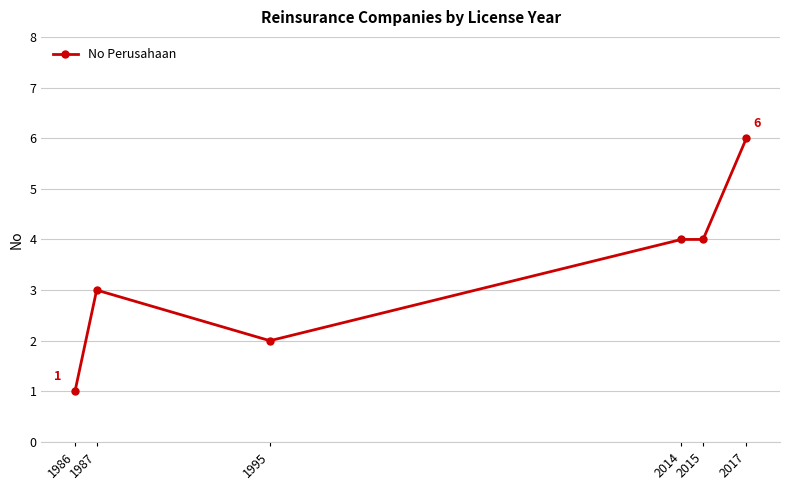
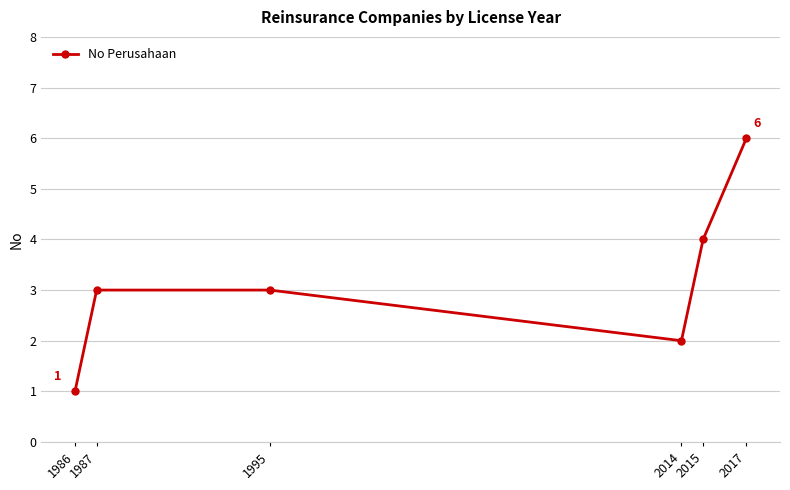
1995: 2 -> 3
2014: 4 -> 2
